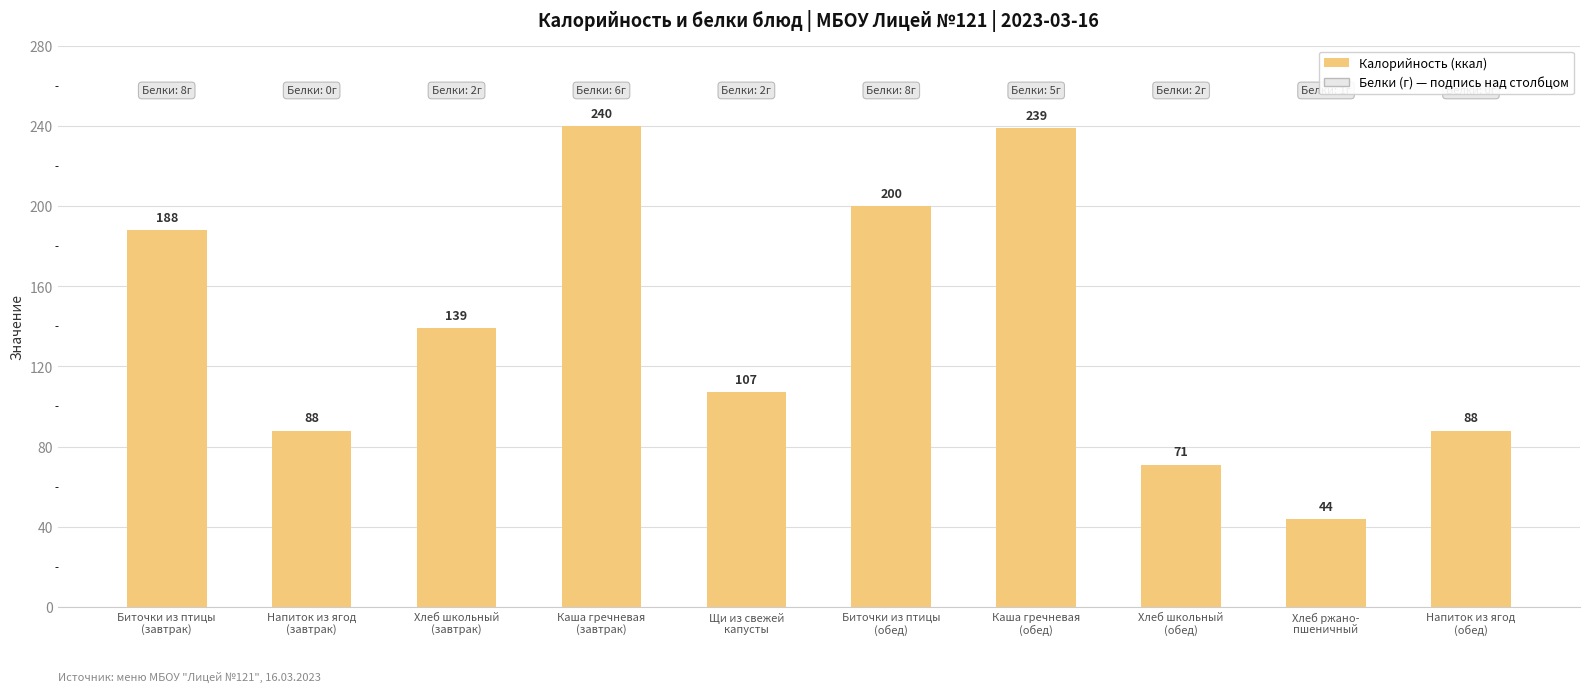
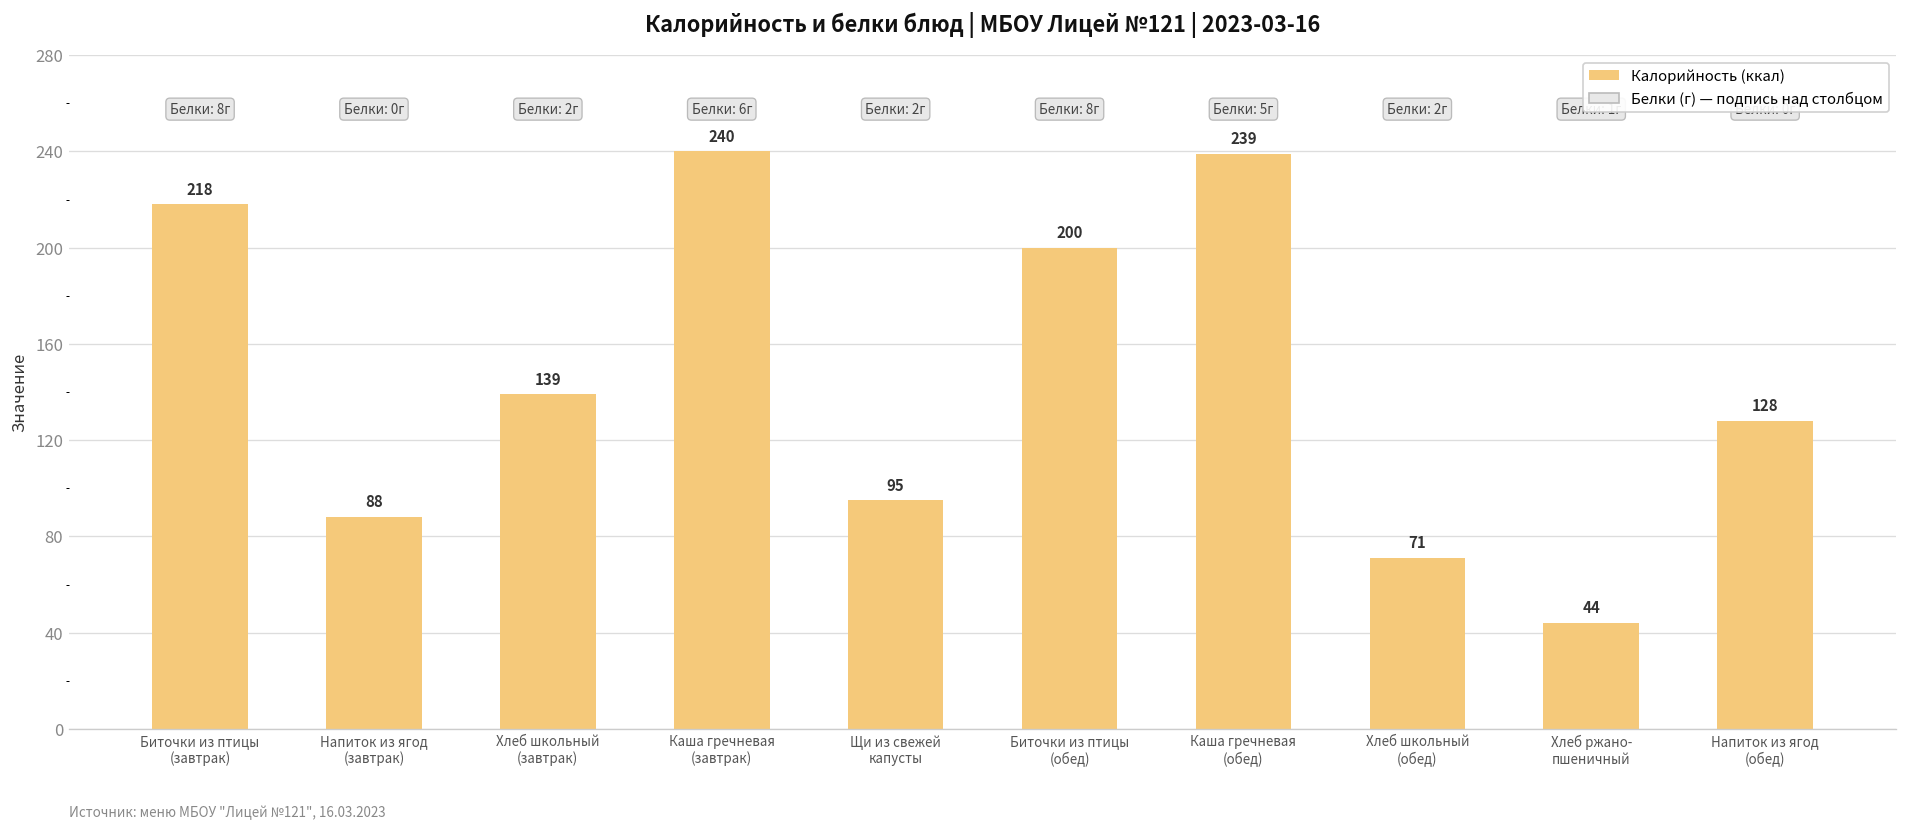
Биточки из птицы (завтрак): 188 -> 218
Щи из свежей капусты: 107 -> 95
Напиток из ягод (обед): 88 -> 128
